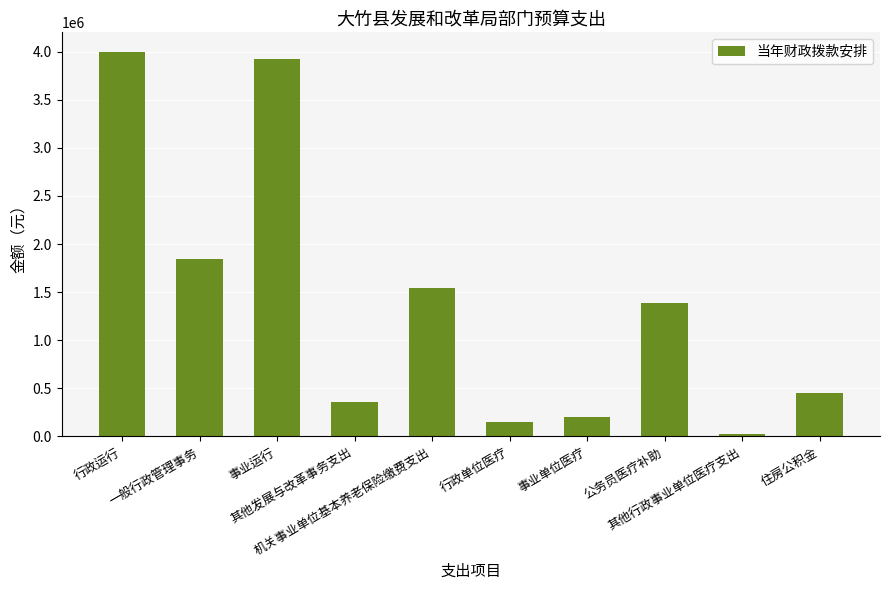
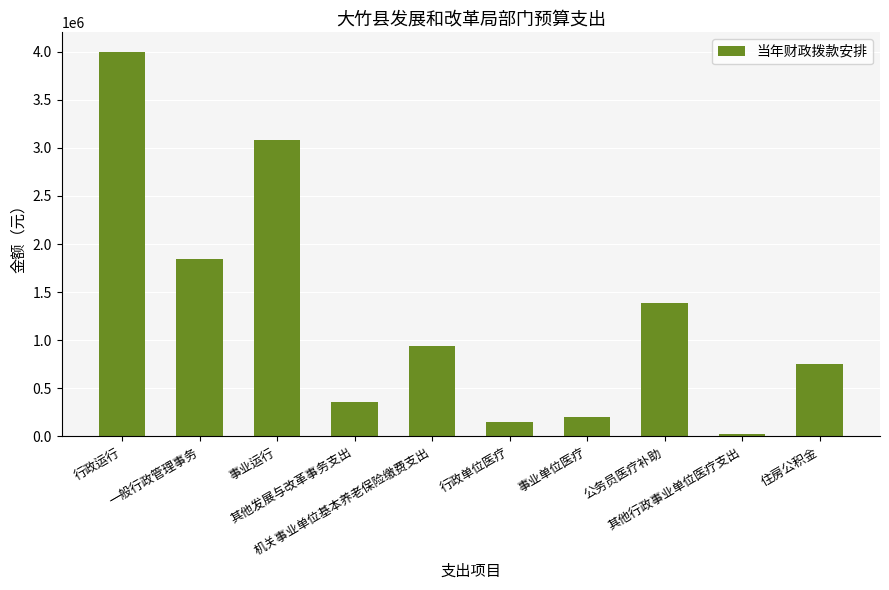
事业运行: 3900000 -> 3100000
机关事业单位基本养老保险缴费支出: 1500000 -> 900000
住房公积金: 400000 -> 700000
